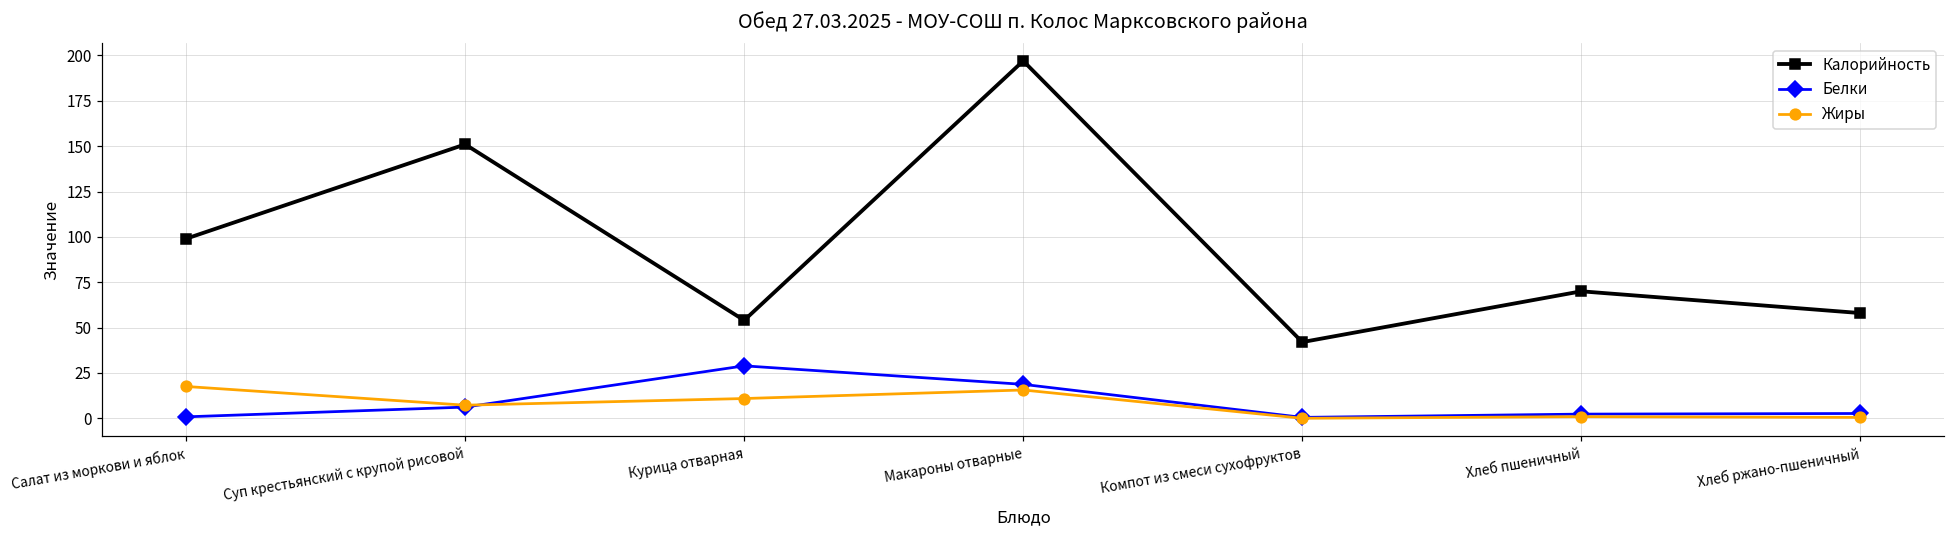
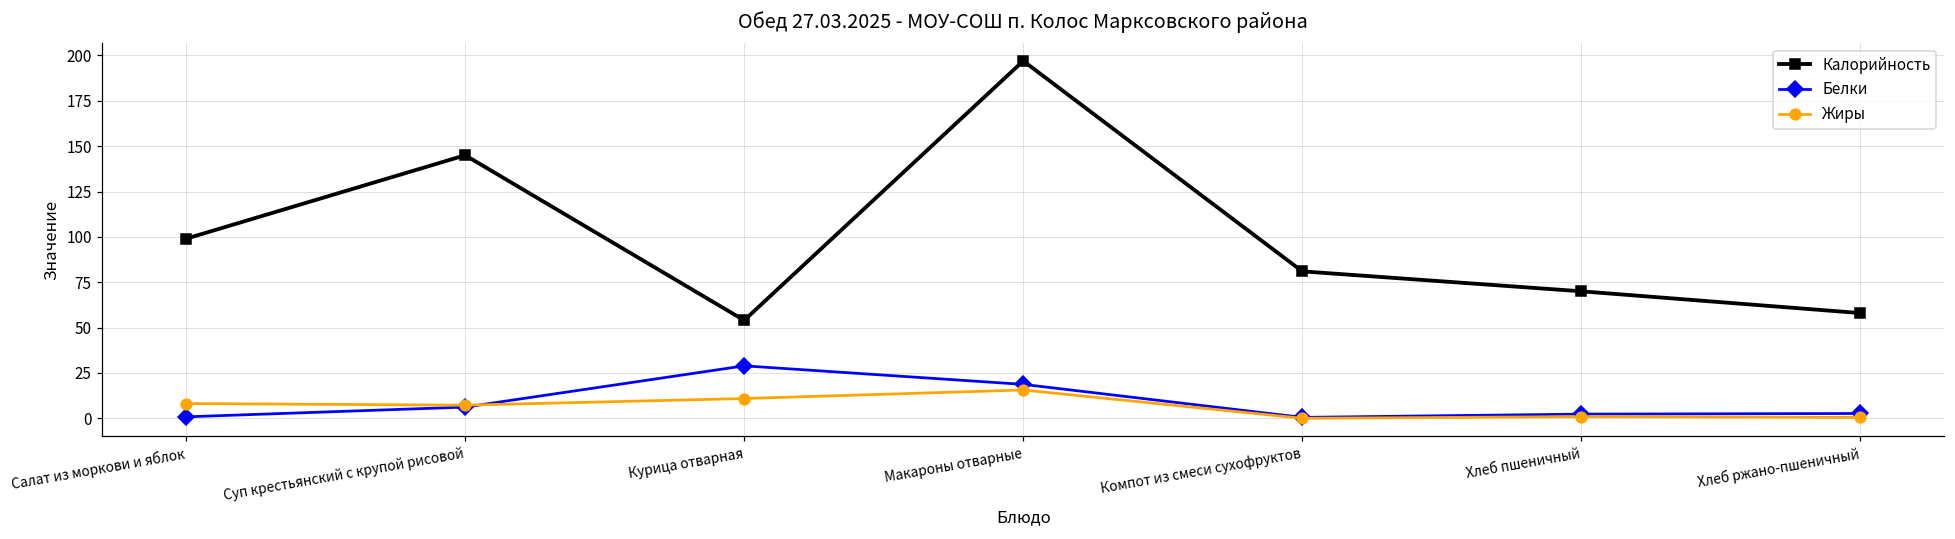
Жиры, Салат из моркови и яблок: 18 -> 8
Калорийность, Суп крестьянский с крупой рисовой: 151 -> 145
Калорийность, Компот из смеси сухофруктов: 42 -> 81
